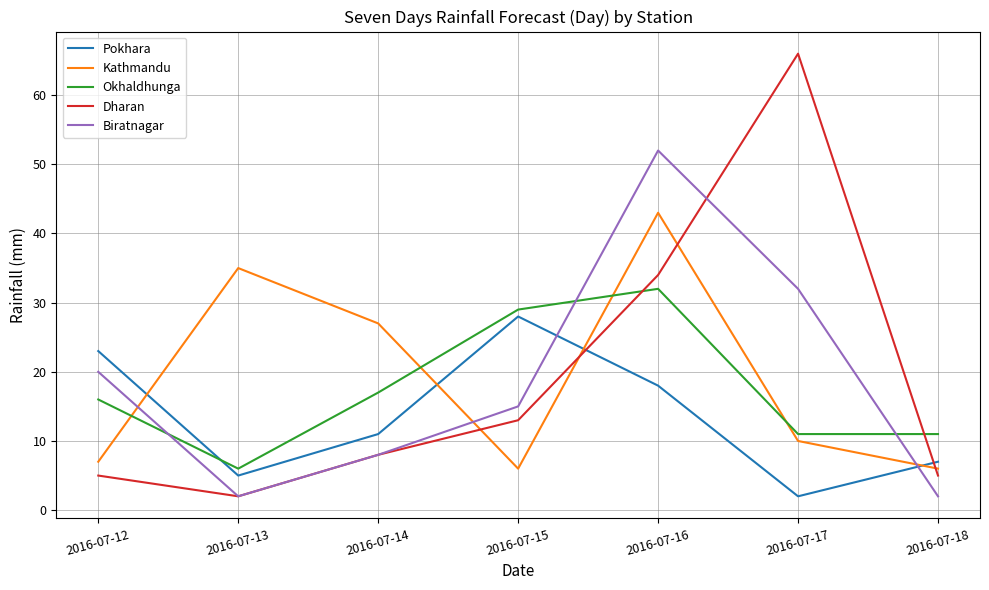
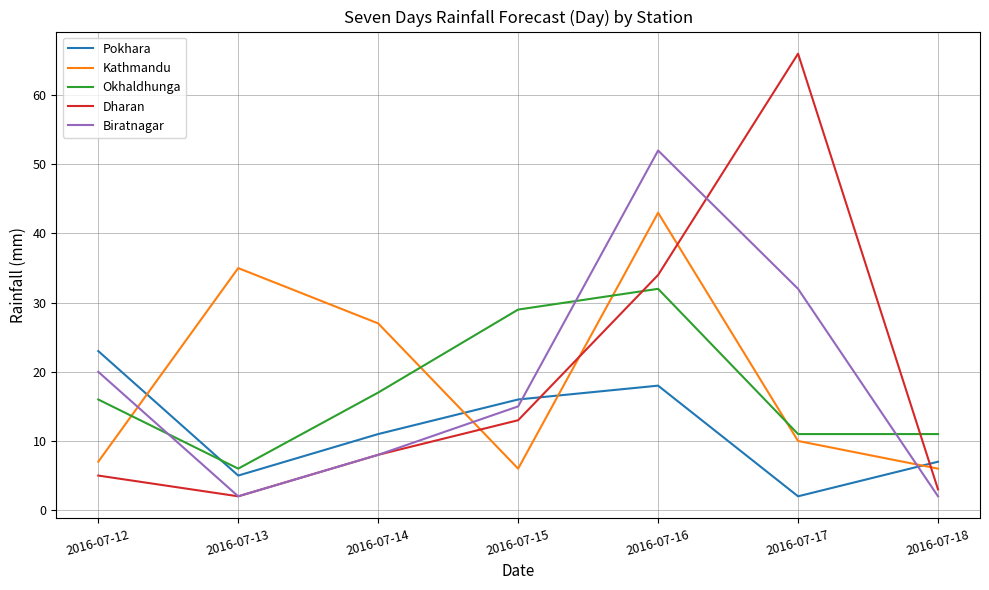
Pokhara, 2016-07-15: 28 -> 16
Dharan, 2016-07-18: 5 -> 3
